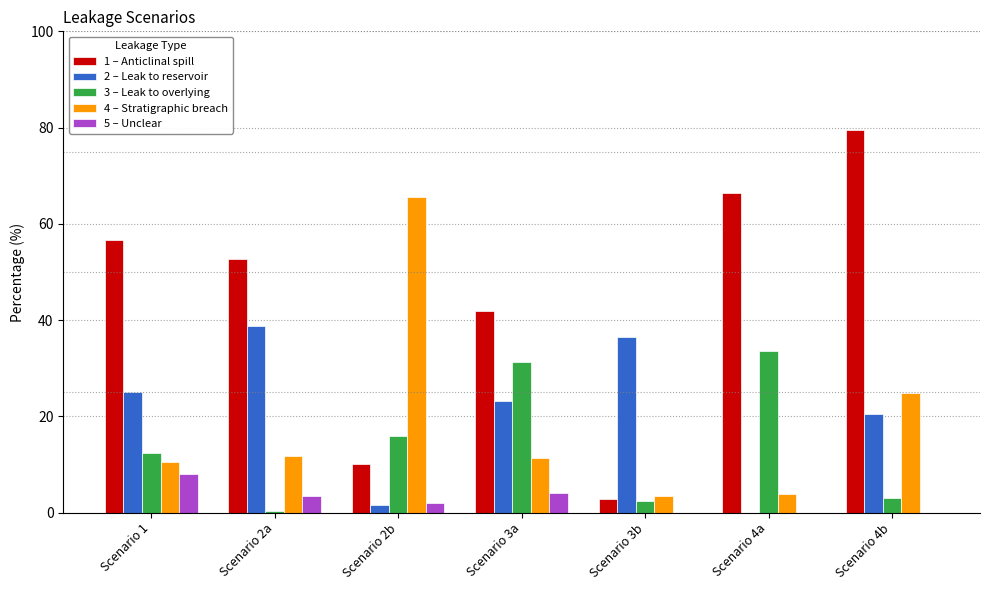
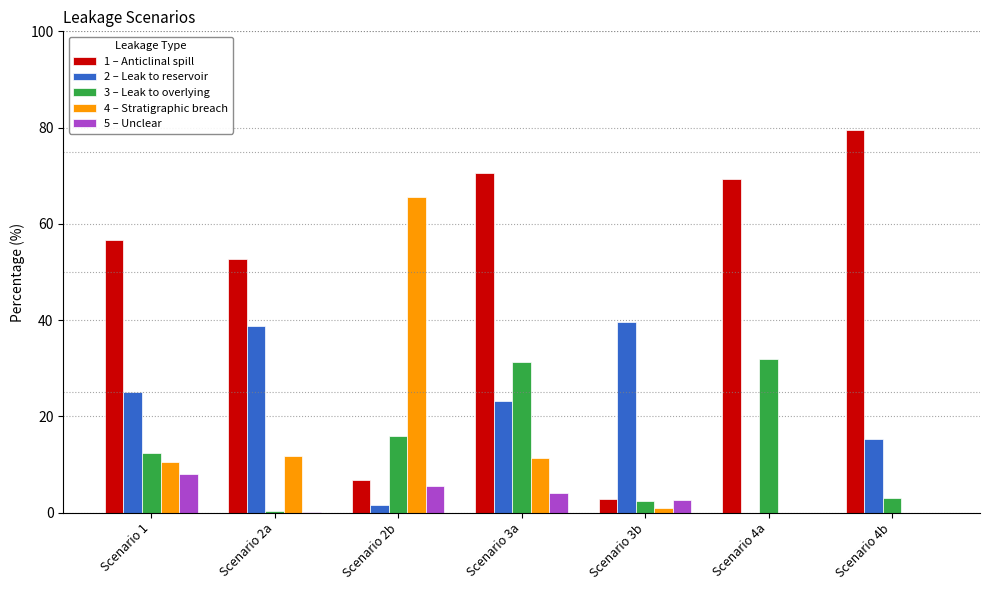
5 – Unclear, Scenario 2a: 3 -> 0
1 – Anticlinal spill, Scenario 2b: 10 -> 7
5 – Unclear, Scenario 2b: 2 -> 6
1 – Anticlinal spill, Scenario 3a: 42 -> 71
2 – Leak to reservoir, Scenario 3b: 37 -> 40
4 – Stratigraphic breach, Scenario 3b: 3 -> 1
5 – Unclear, Scenario 3b: 0 -> 3
1 – Anticlinal spill, Scenario 4a: 66 -> 69
3 – Leak to overlying, Scenario 4a: 34 -> 32
4 – Stratigraphic breach, Scenario 4a: 4 -> 0
2 – Leak to reservoir, Scenario 4b: 21 -> 15
4 – Stratigraphic breach, Scenario 4b: 25 -> 0
